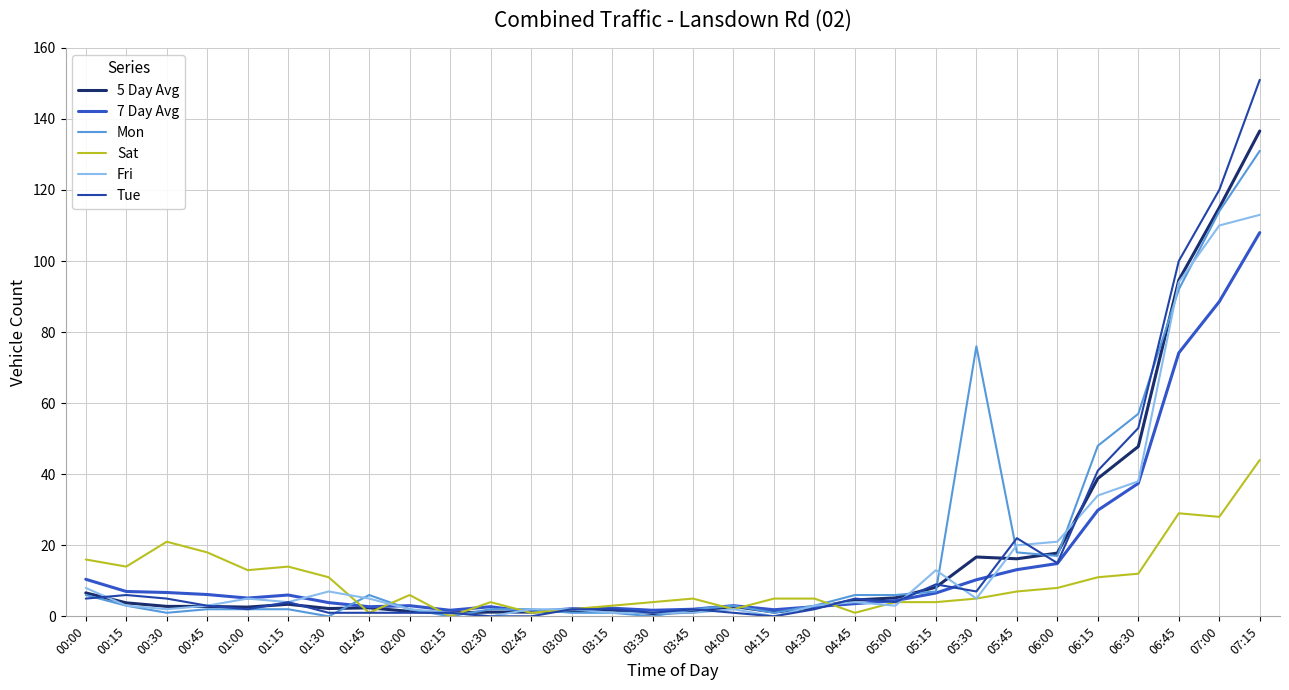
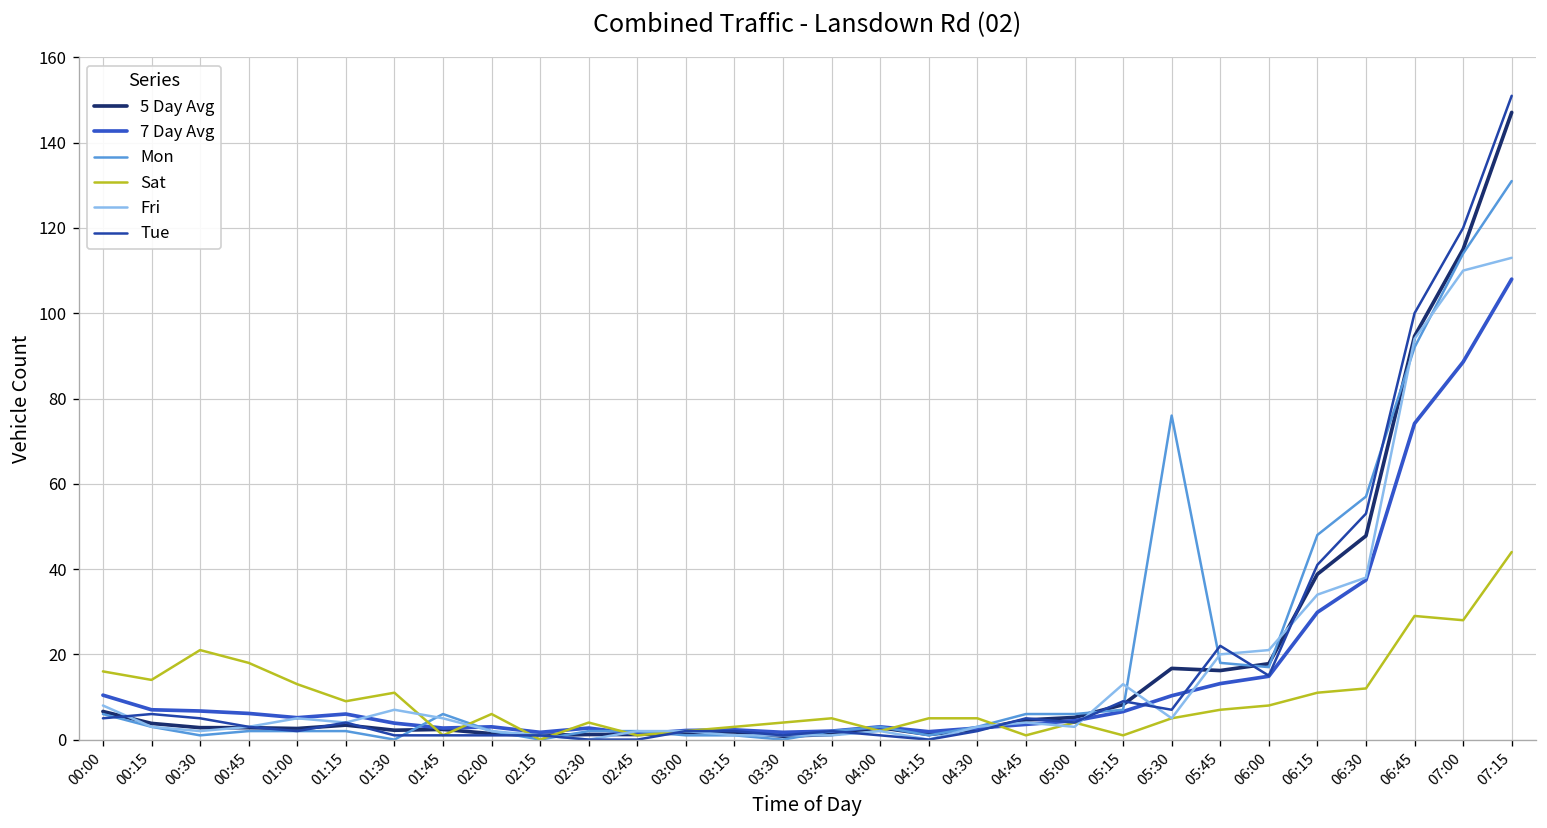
Sat, 01:15: 14 -> 9
Sat, 05:15: 4 -> 1
5 Day Avg, 07:15: 137 -> 147
